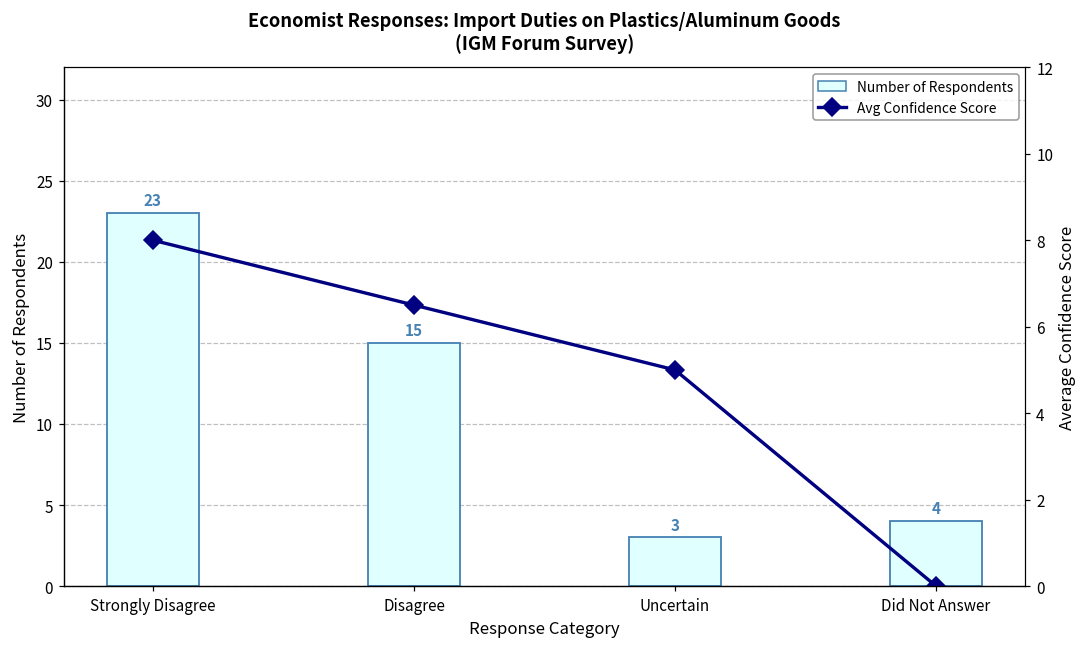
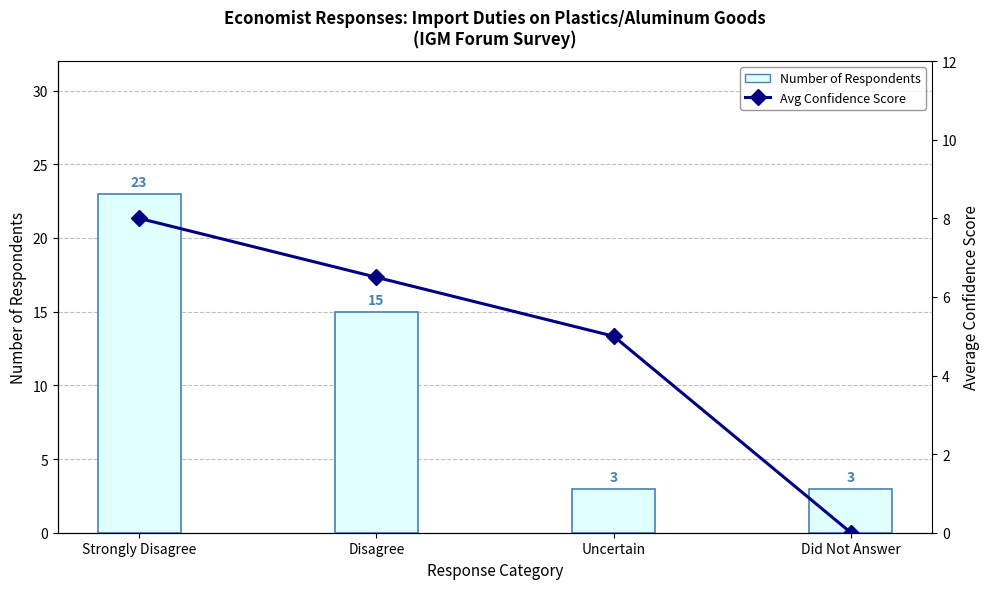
Number of Respondents, Did Not Answer: 4 -> 3
